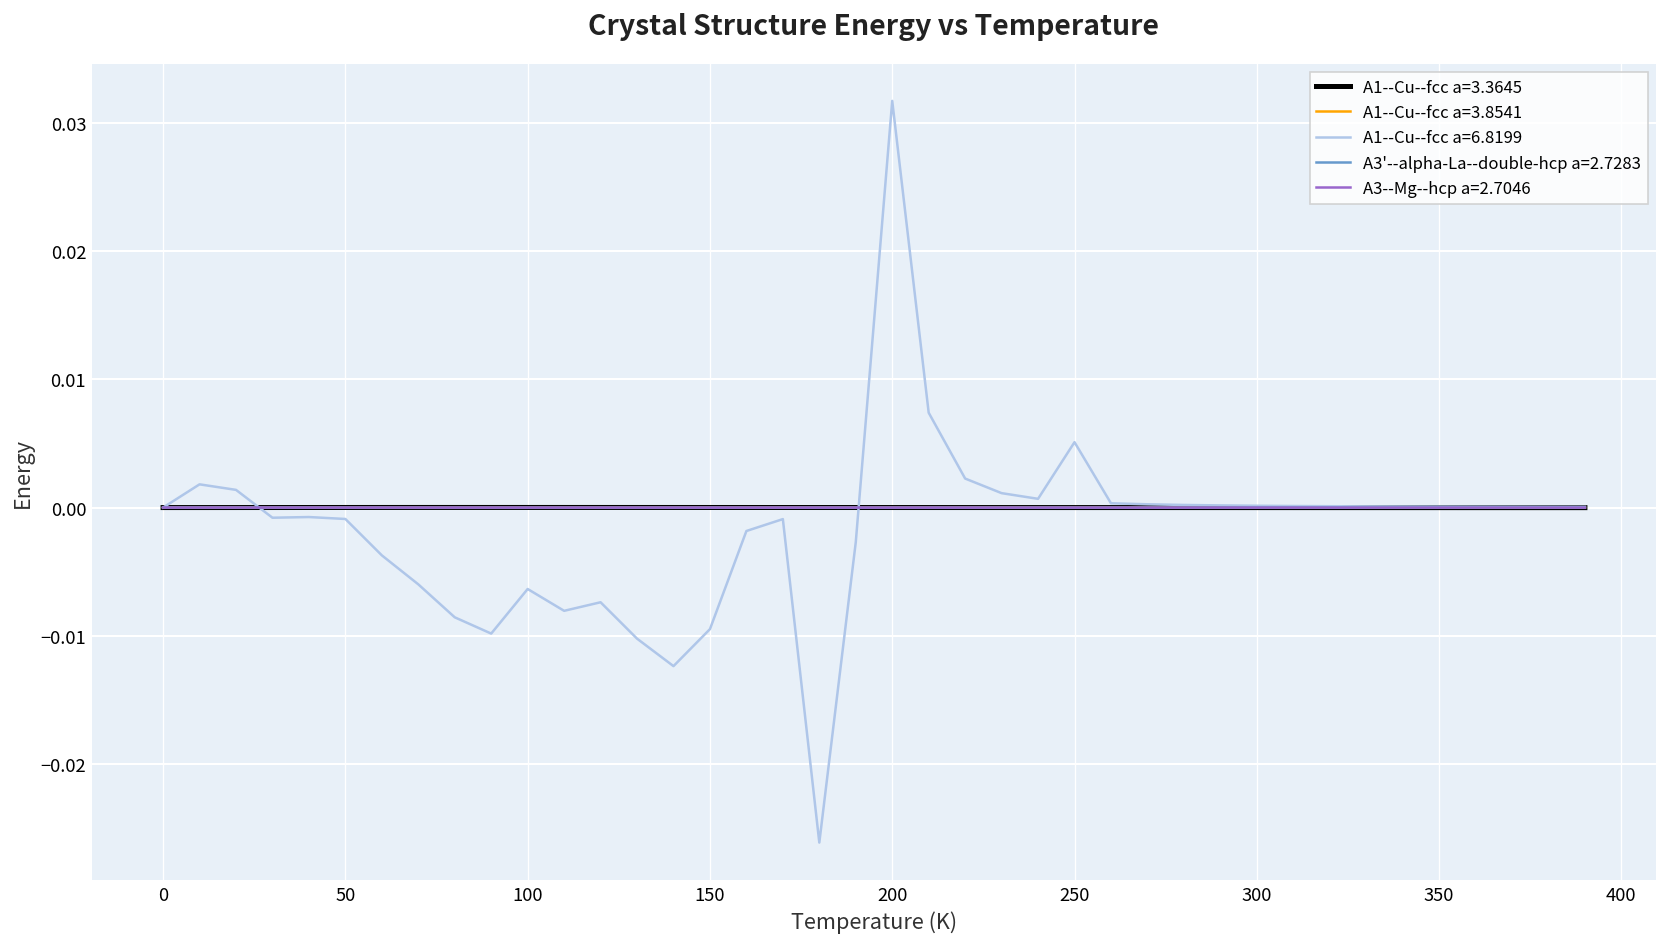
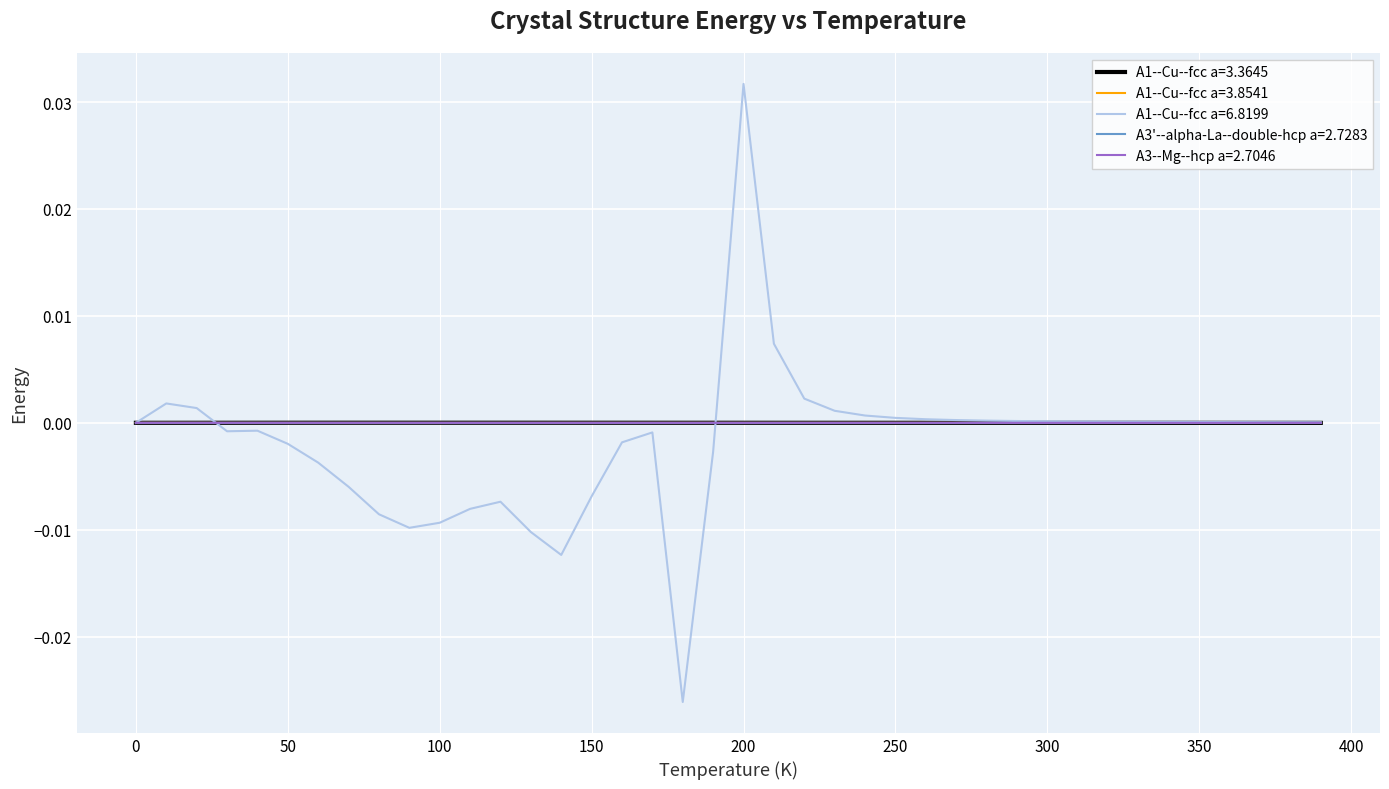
A1--Cu--fcc a=6.8199, 50: -0.0009 -> -0.0020
A1--Cu--fcc a=6.8199, 100: -0.0063 -> -0.0093
A1--Cu--fcc a=6.8199, 150: -0.0095 -> -0.0069
A1--Cu--fcc a=6.8199, 250: 0.0051 -> 0.0005
